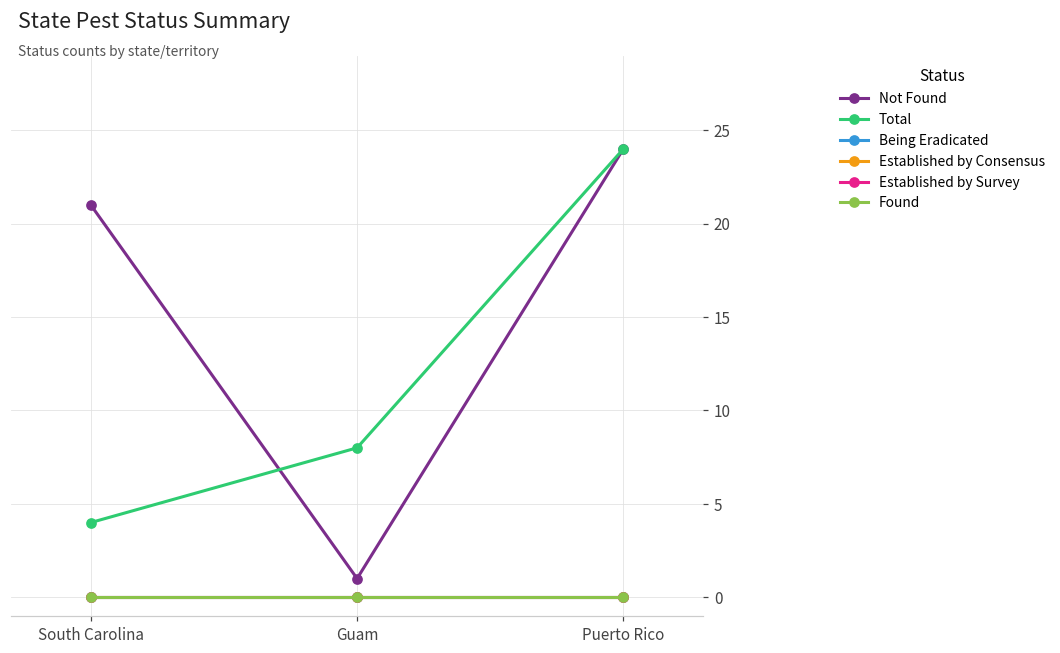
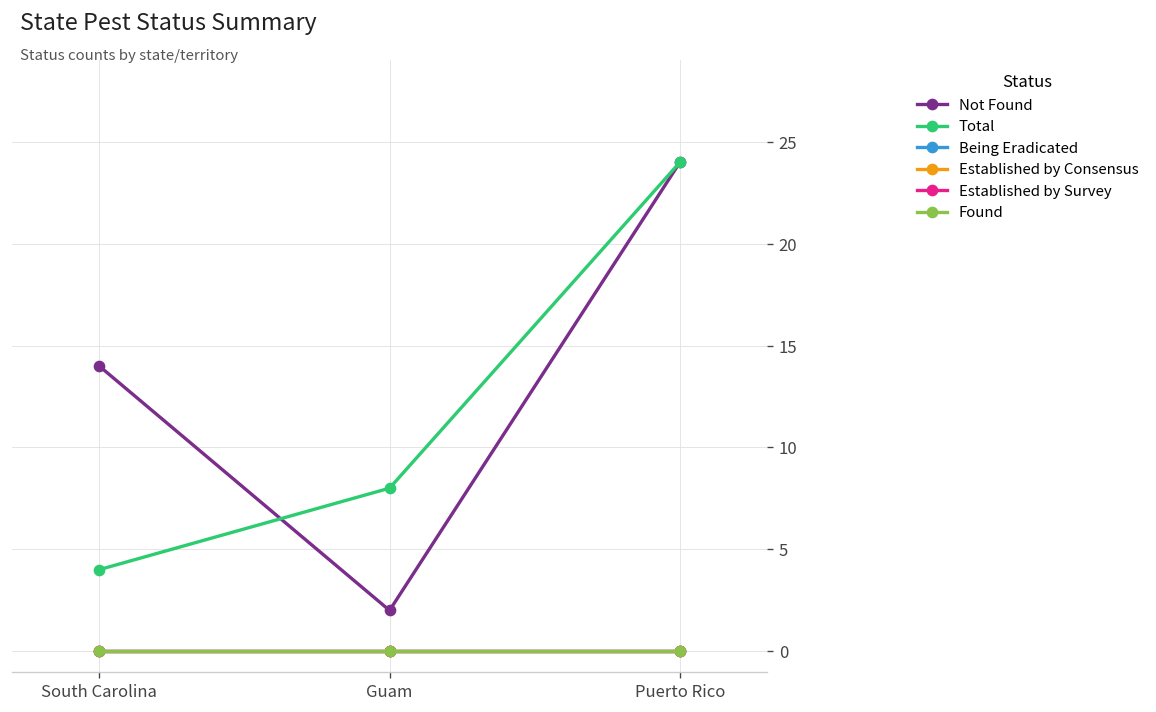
Not Found, South Carolina: 21 -> 14
Not Found, Guam: 1 -> 2
